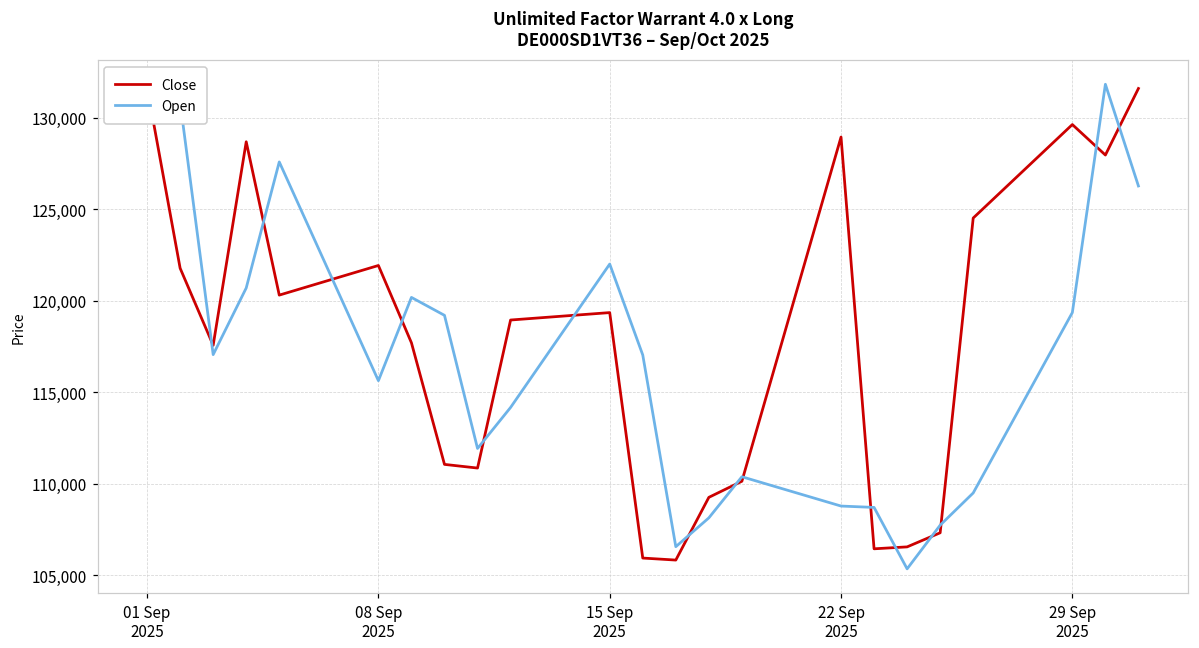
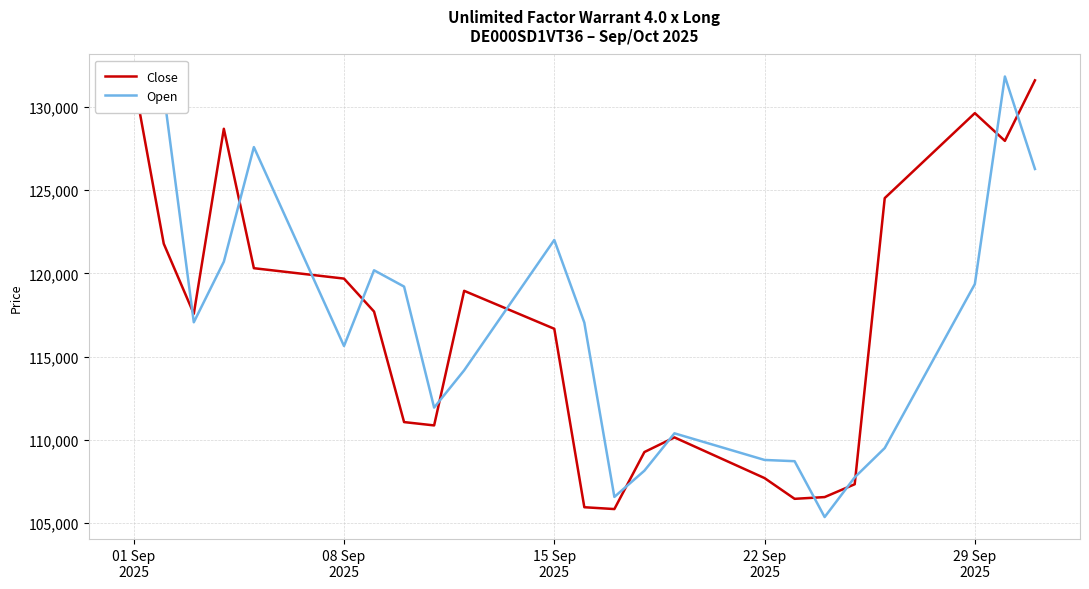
Close, 08 Sep 2025: 121,900 -> 119,700
Close, 15 Sep 2025: 119,400 -> 116,700
Close, 22 Sep 2025: 128,900 -> 107,700
